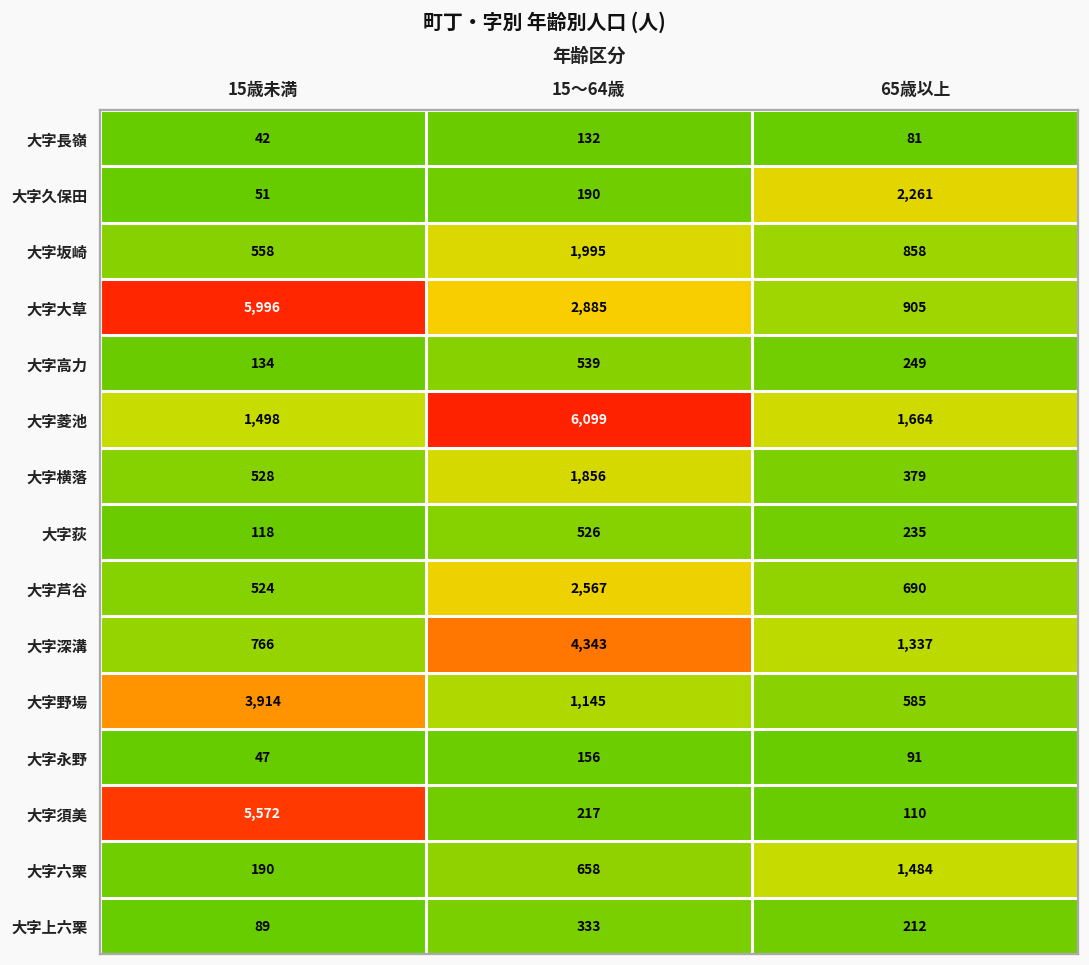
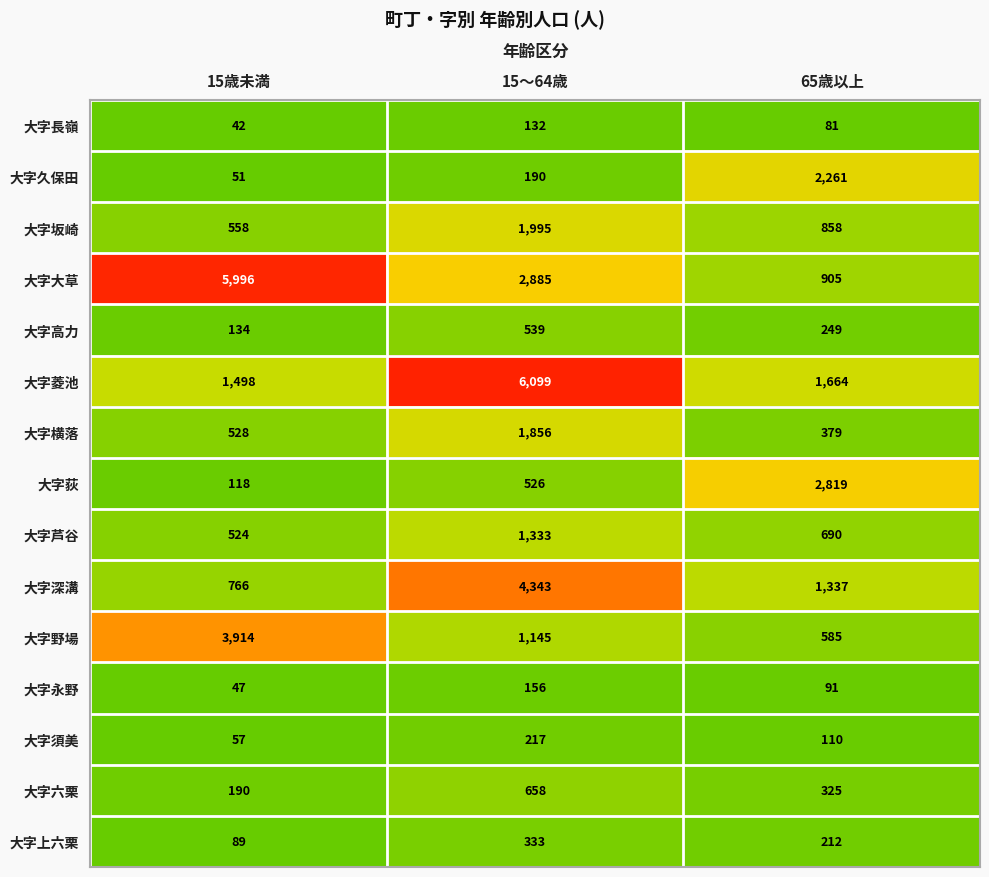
大字荻, 65歳以上: 235 -> 2,819
大字芦谷, 15～64歳: 2,567 -> 1,333
大字須美, 15歳未満: 5,572 -> 57
大字六栗, 65歳以上: 1,484 -> 325
